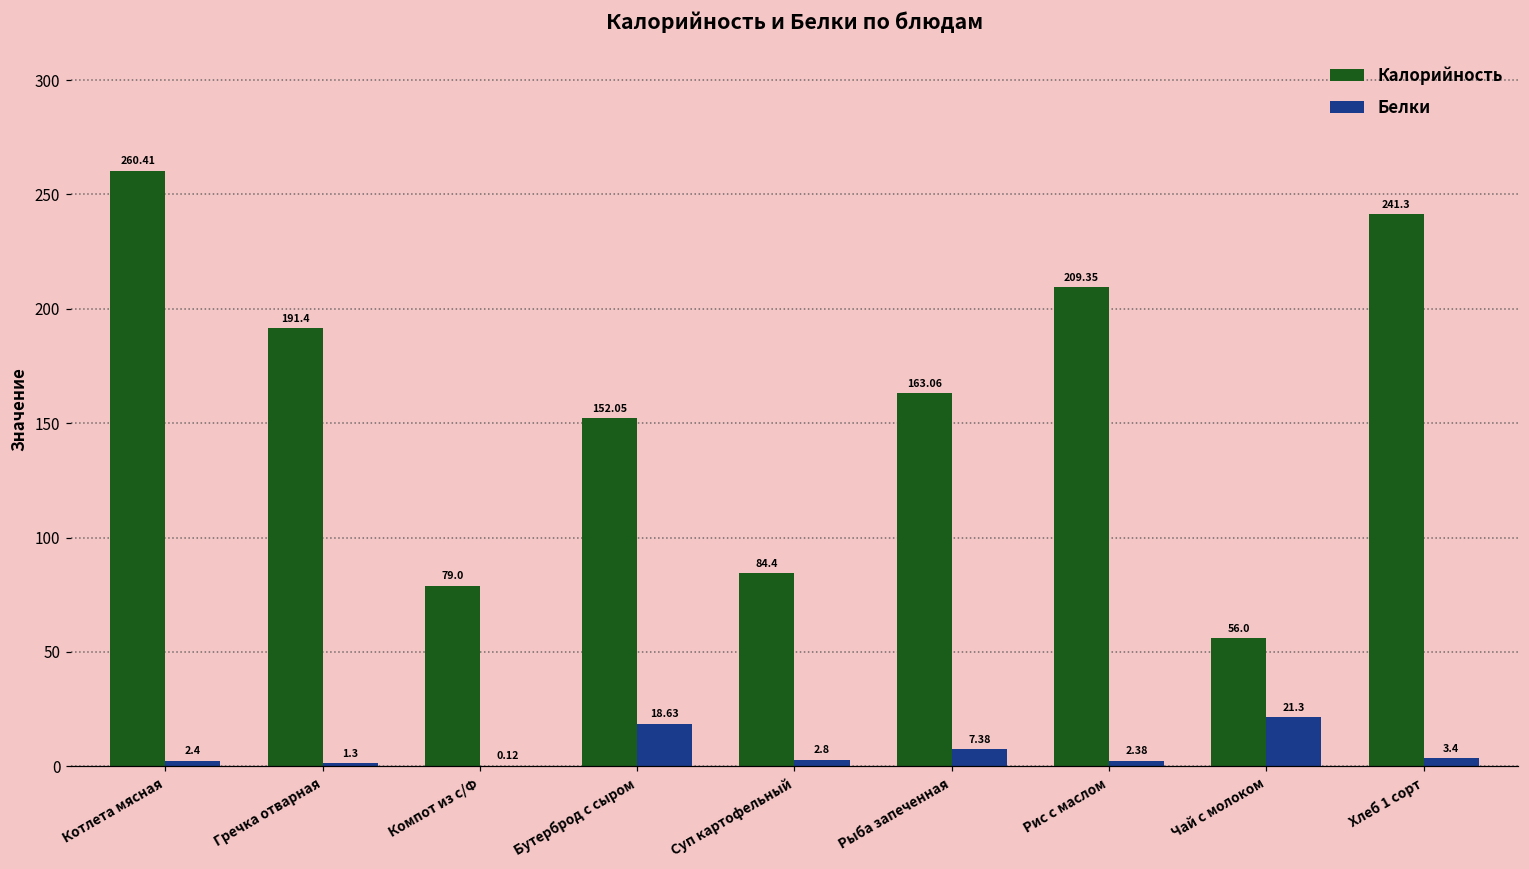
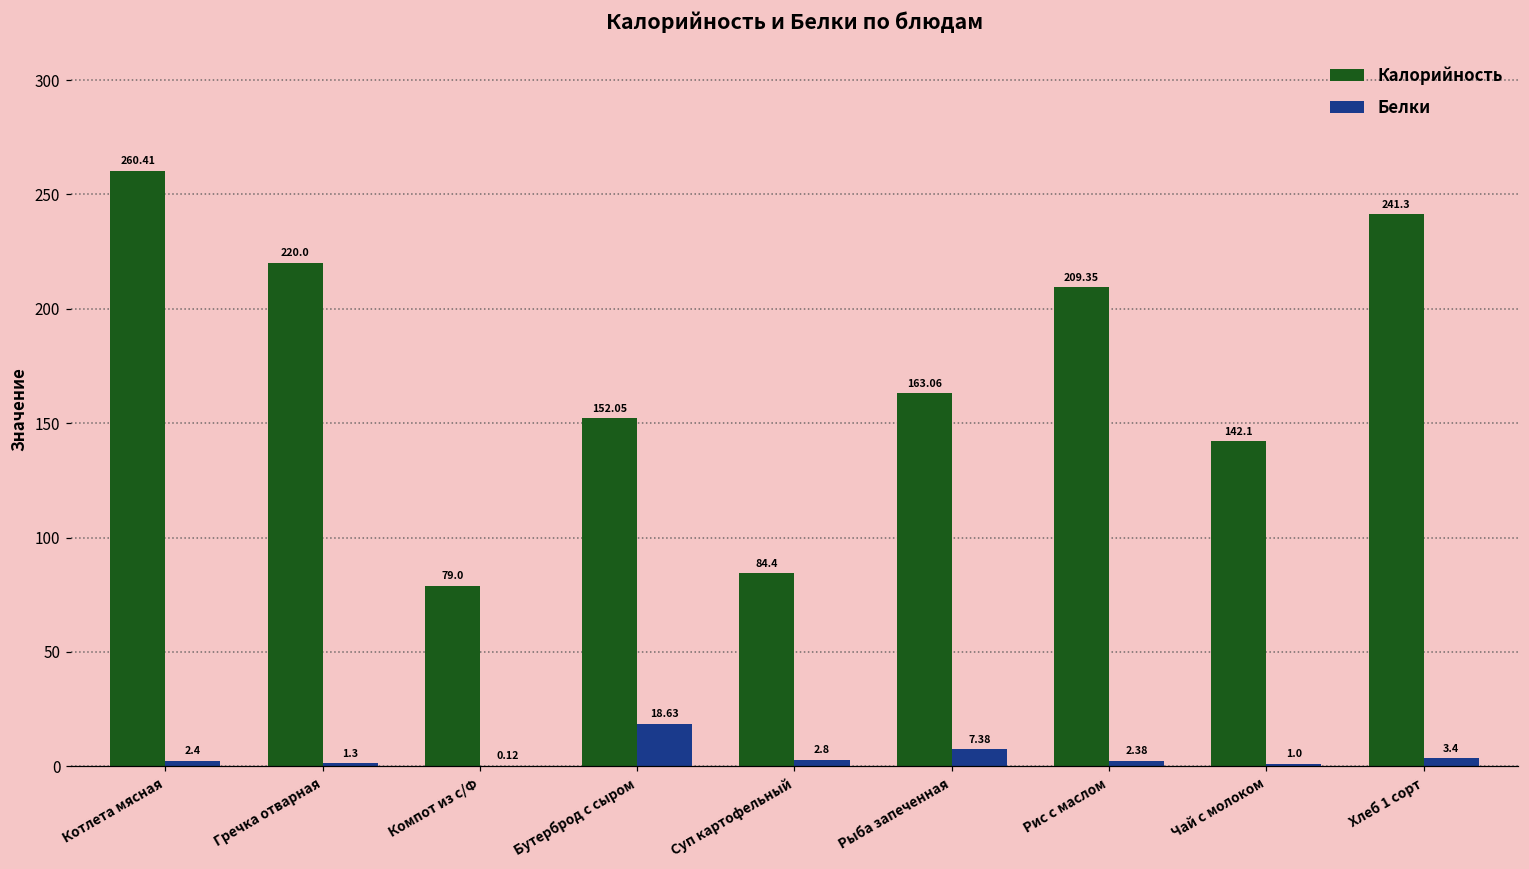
Калорийность, Гречка отварная: 191.4 -> 220.0
Калорийность, Чай с молоком: 56.0 -> 142.1
Белки, Чай с молоком: 21.3 -> 1.0
